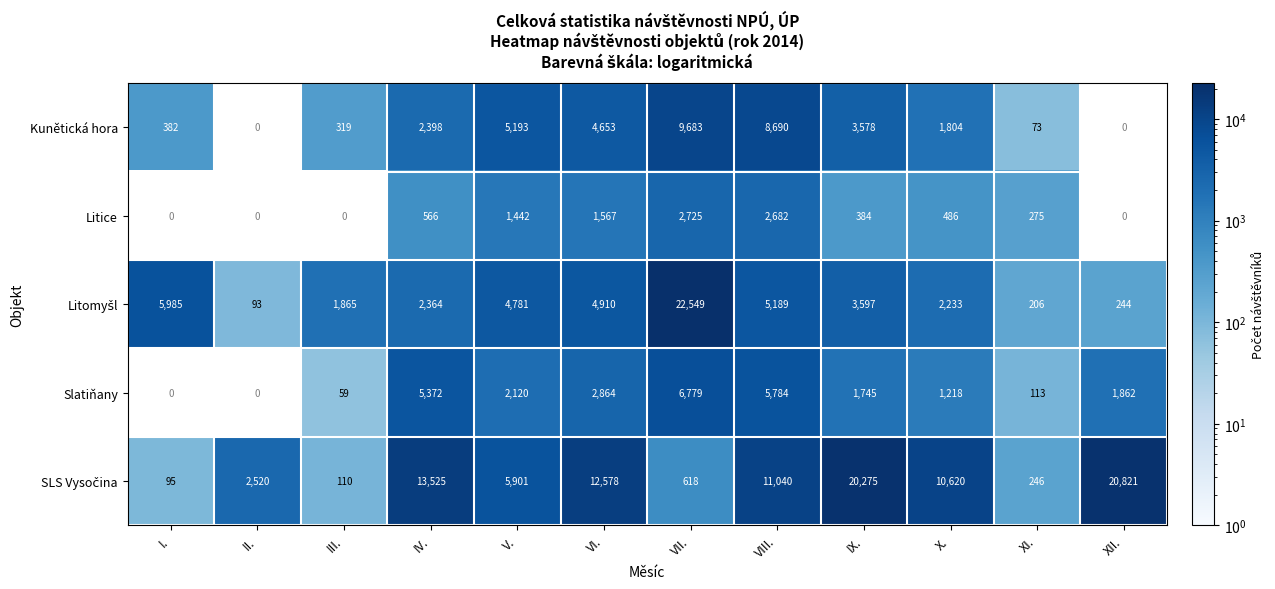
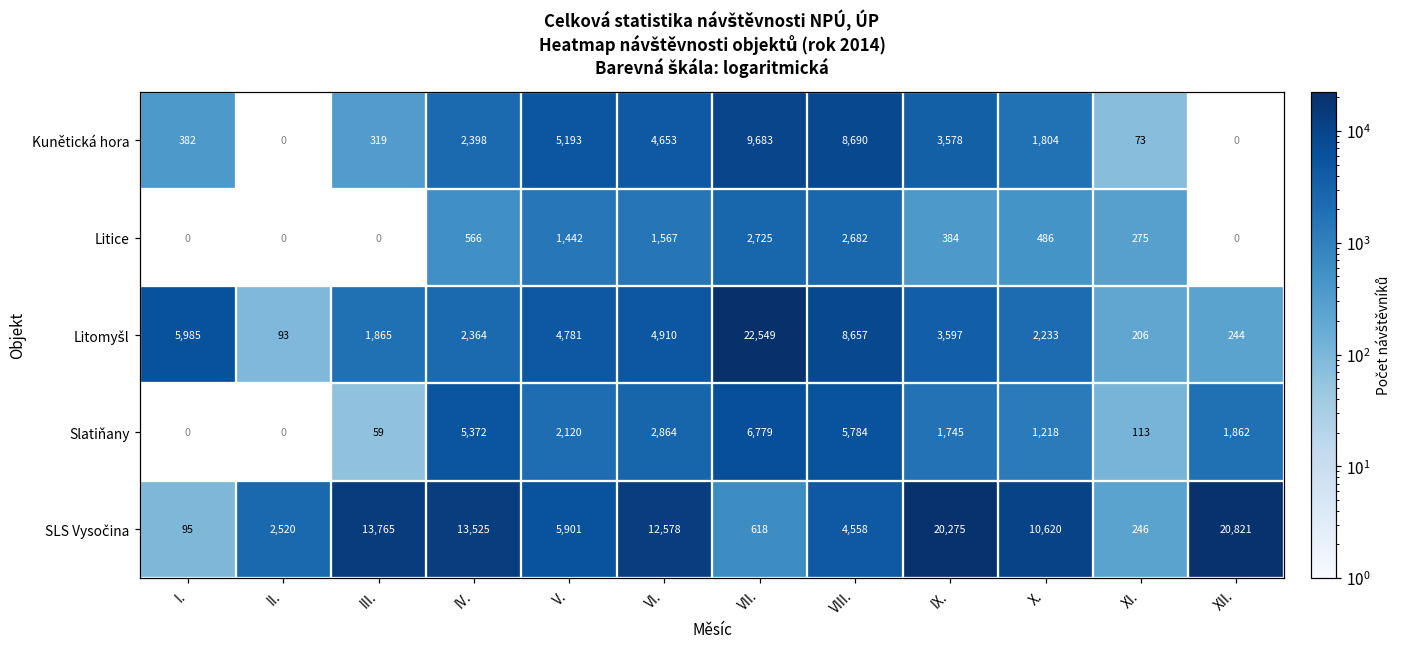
Litomyšl, VIII.: 5,189 -> 8,657
SLS Vysočina, III.: 110 -> 13,765
SLS Vysočina, VIII.: 11,040 -> 4,558
